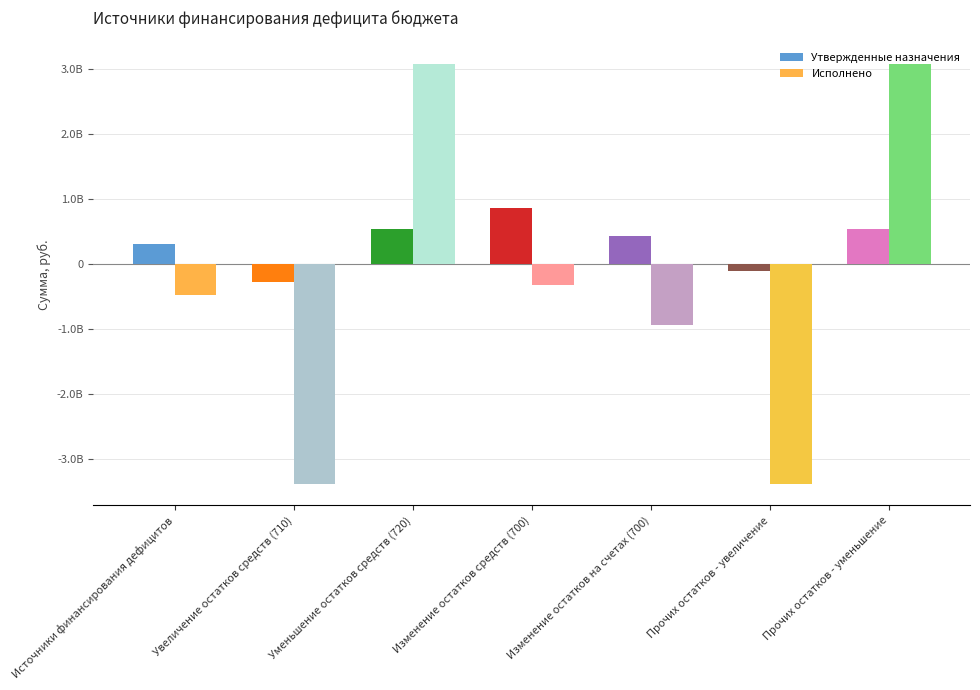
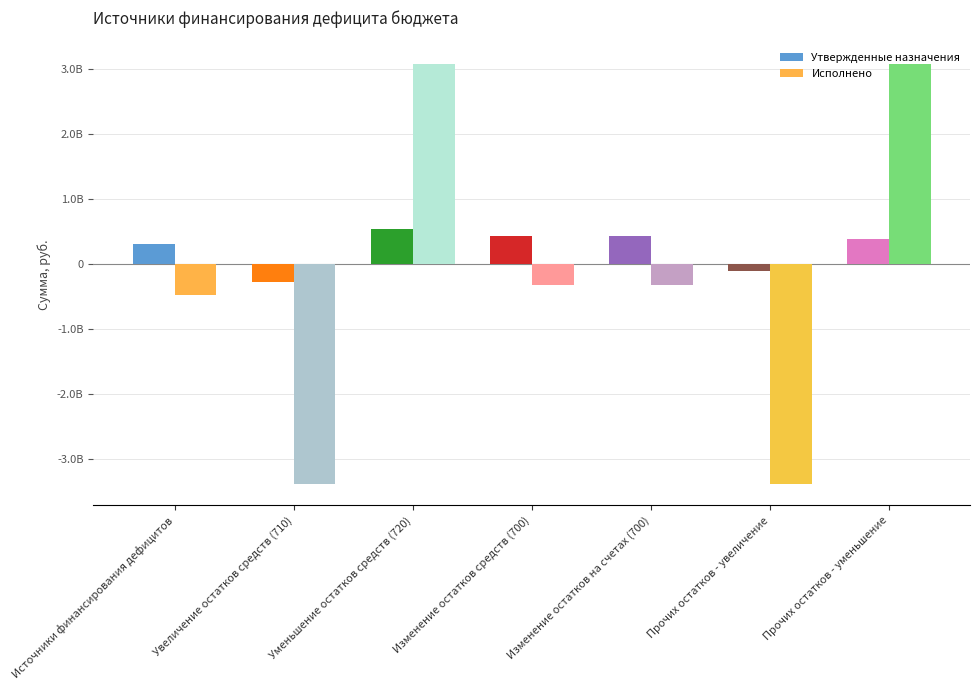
Утвержденные назначения, Изменение остатков средств (700): 900000000 -> 400000000
Исполнено, Изменение остатков на счетах (700): -900000000 -> -300000000
Утвержденные назначения, Прочих остатков - уменьшение: 500000000 -> 400000000
